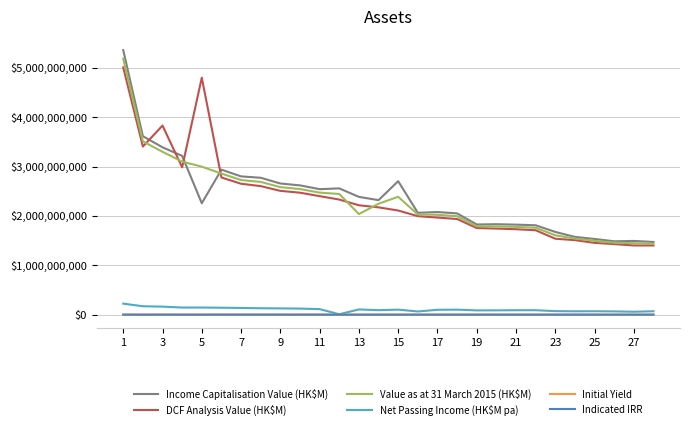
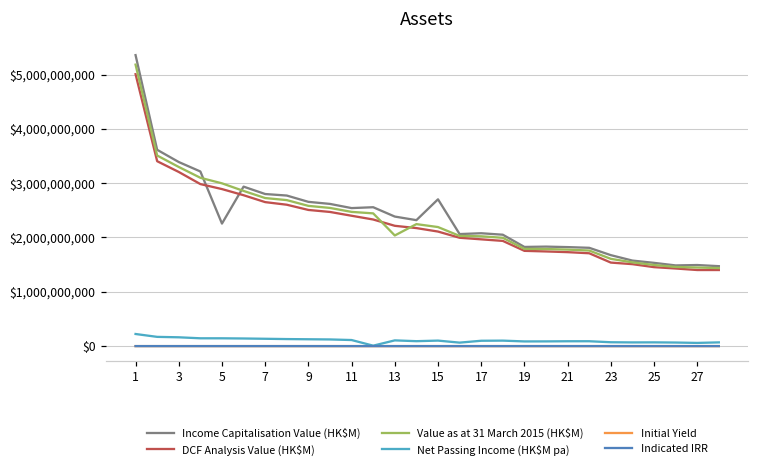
DCF Analysis Value (HK$M), 3: $3,800,000,000 -> $3,200,000,000
DCF Analysis Value (HK$M), 5: $4,800,000,000 -> $2,900,000,000
Value as at 31 March 2015 (HK$M), 15: $2,400,000,000 -> $2,200,000,000
